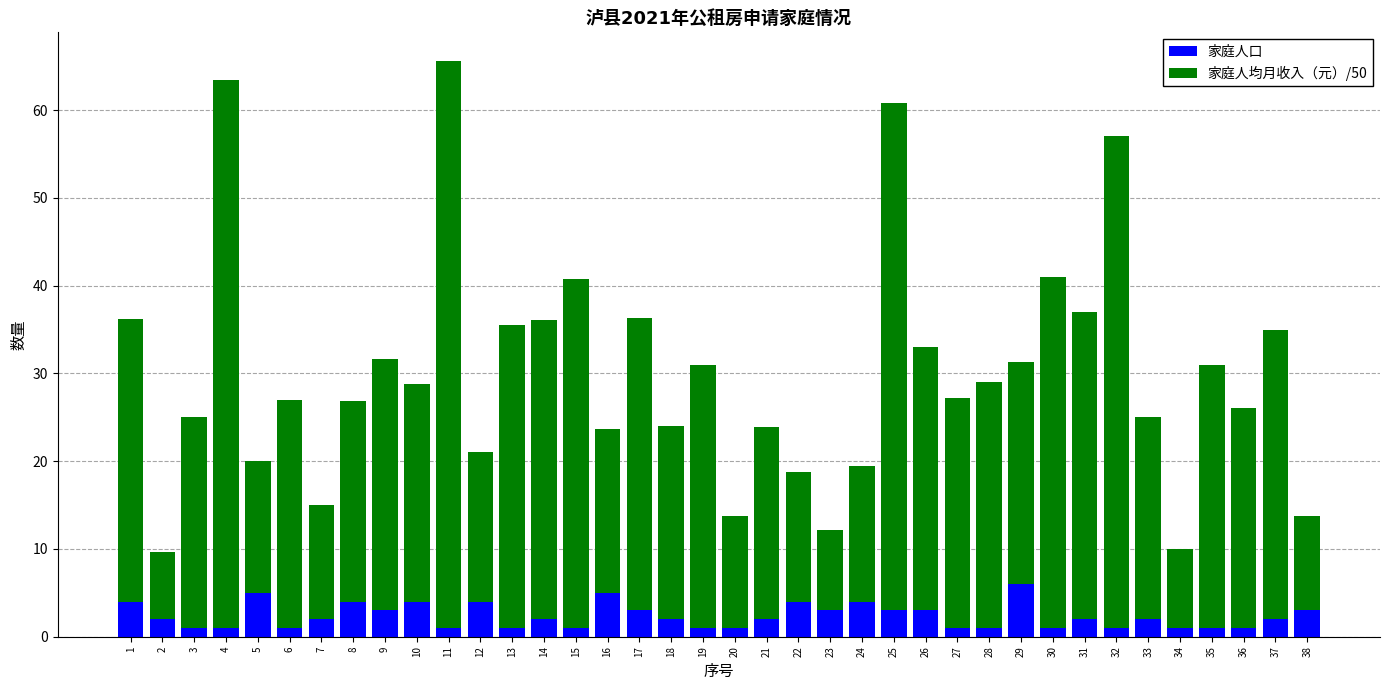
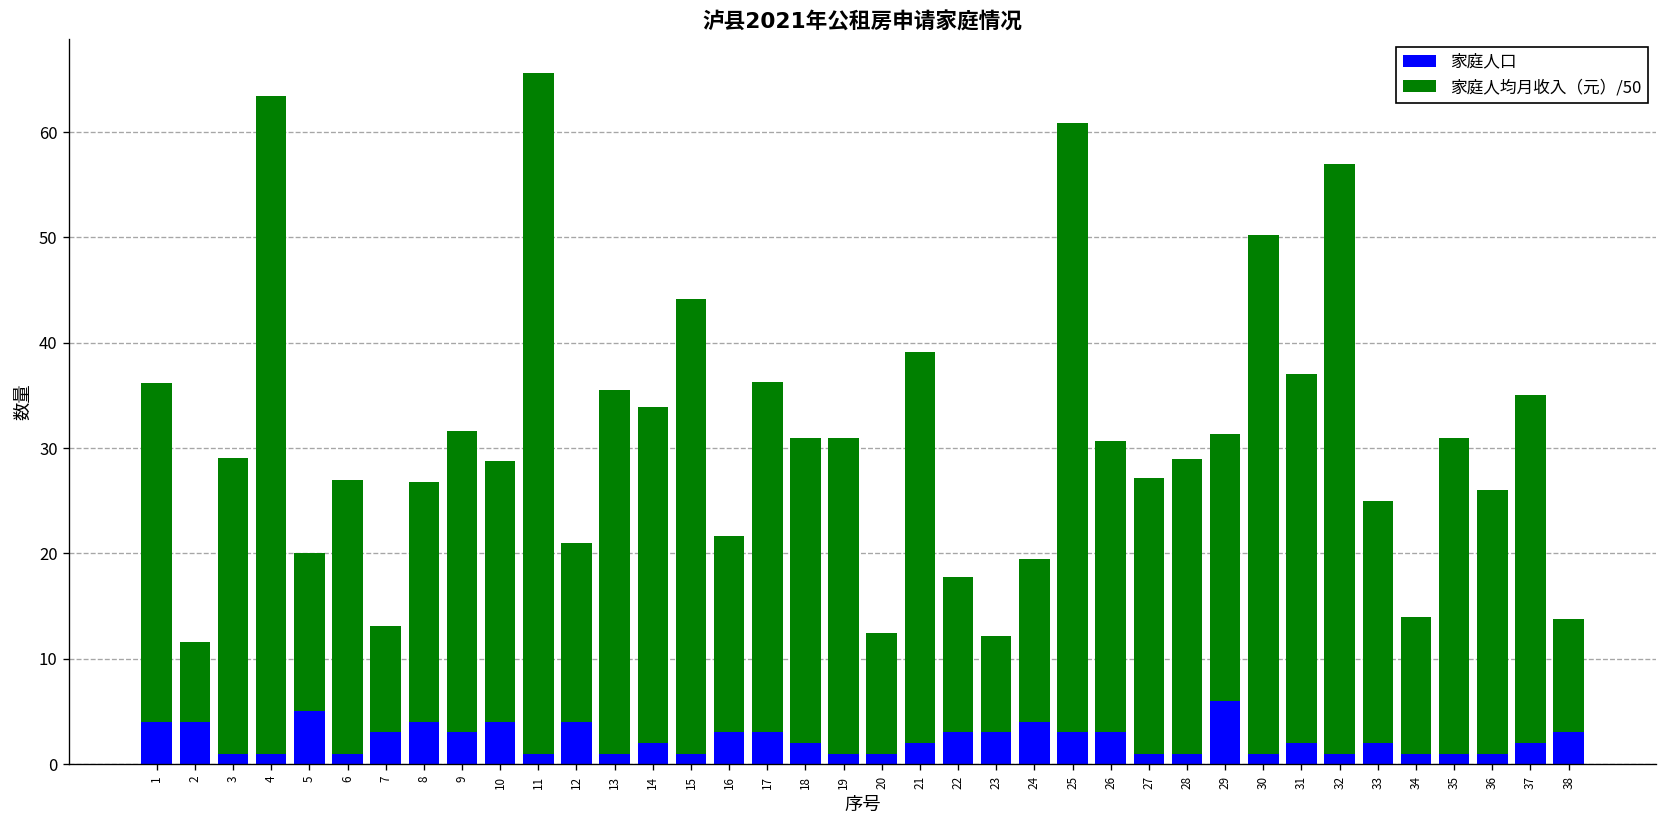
家庭人口, 2: 2 -> 4
家庭人均月收入（元）/50, 3: 24 -> 28
家庭人口, 7: 2 -> 3
家庭人均月收入（元）/50, 7: 13 -> 10
家庭人均月收入（元）/50, 14: 34 -> 32
家庭人均月收入（元）/50, 15: 40 -> 43
家庭人口, 16: 5 -> 3
家庭人均月收入（元）/50, 18: 22 -> 29
家庭人均月收入（元）/50, 20: 13 -> 11
家庭人均月收入（元）/50, 21: 22 -> 37
家庭人口, 22: 4 -> 3
家庭人均月收入（元）/50, 26: 30 -> 28
家庭人均月收入（元）/50, 30: 40 -> 49
家庭人均月收入（元）/50, 34: 9 -> 13
